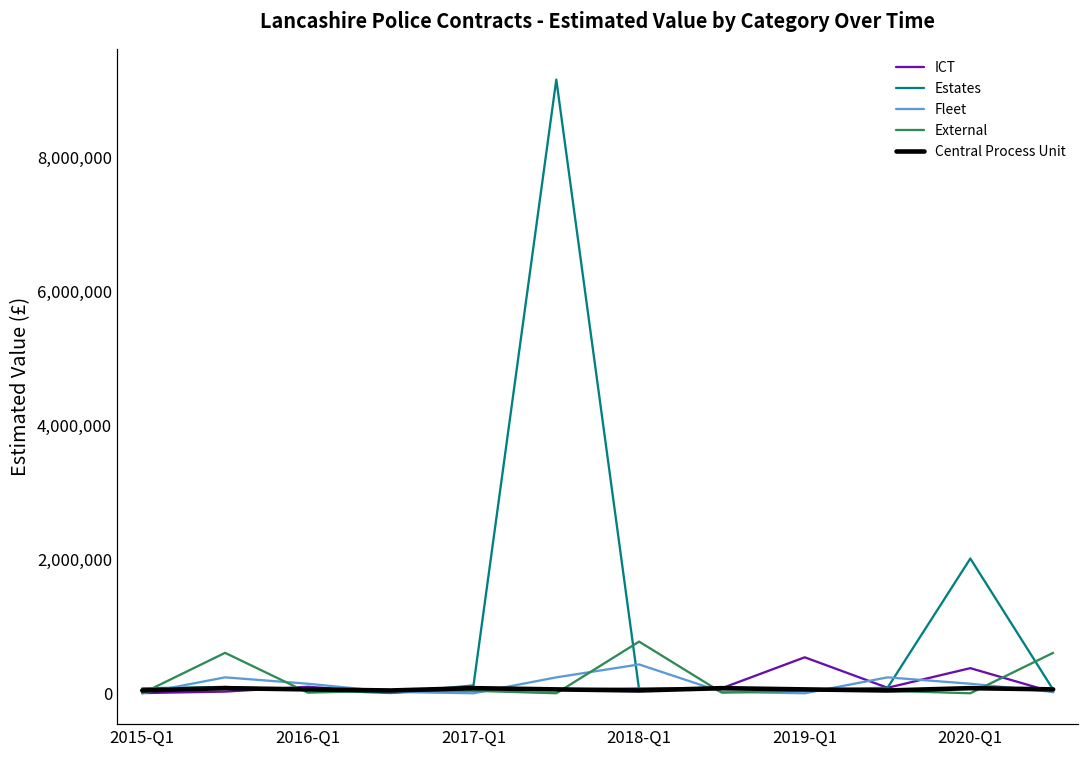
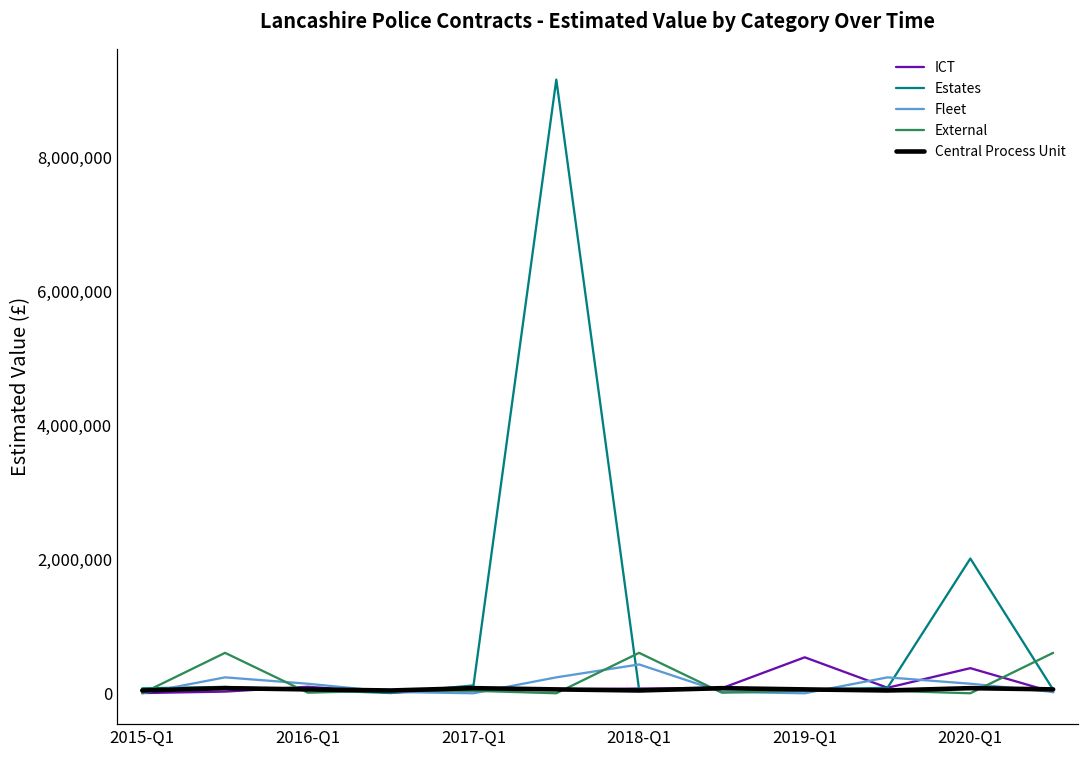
External, 2018-Q1: 800,000 -> 600,000
